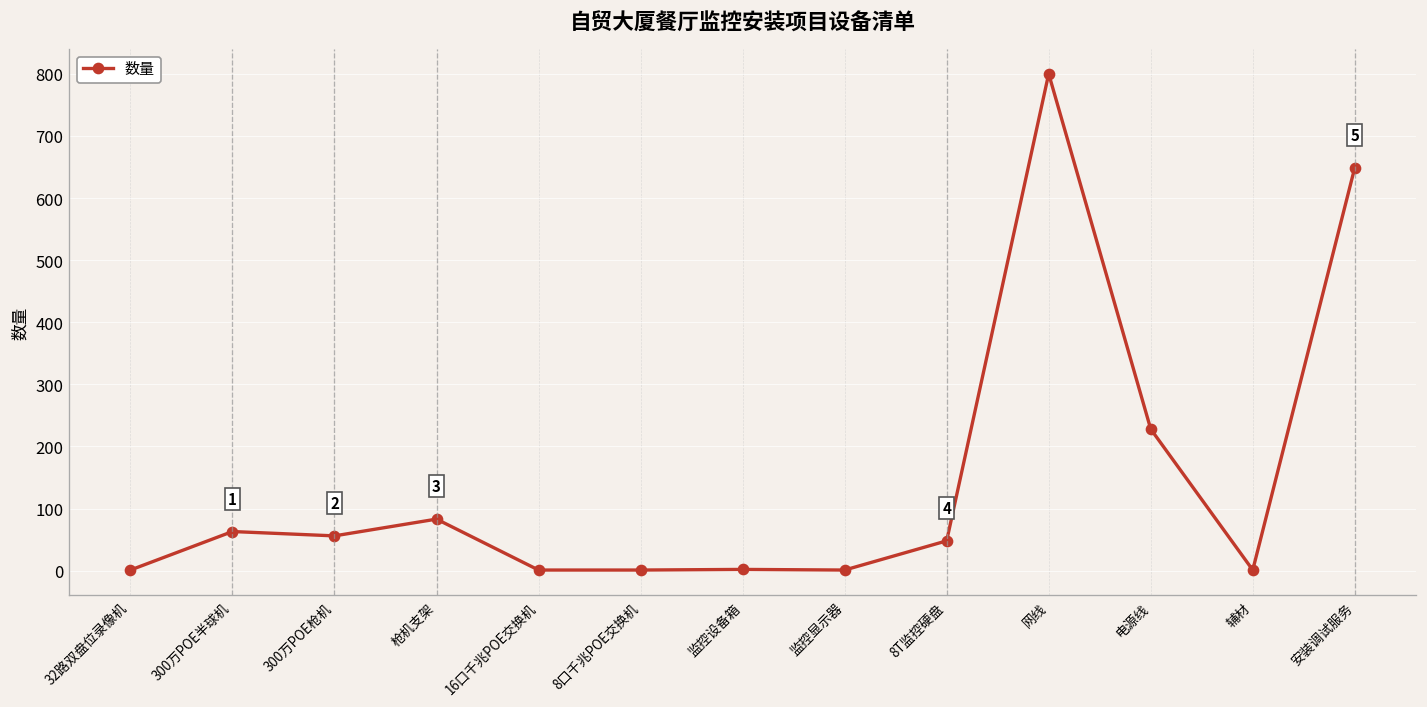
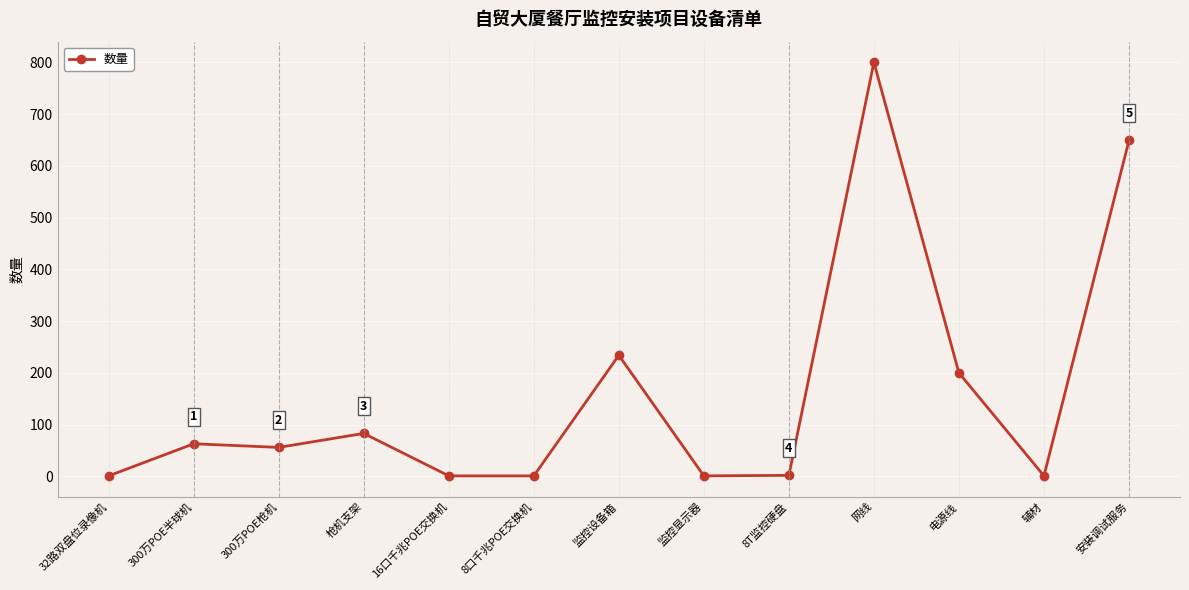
监控设备箱: 0 -> 230
8T监控硬盘: 50 -> 0
电源线: 230 -> 200
